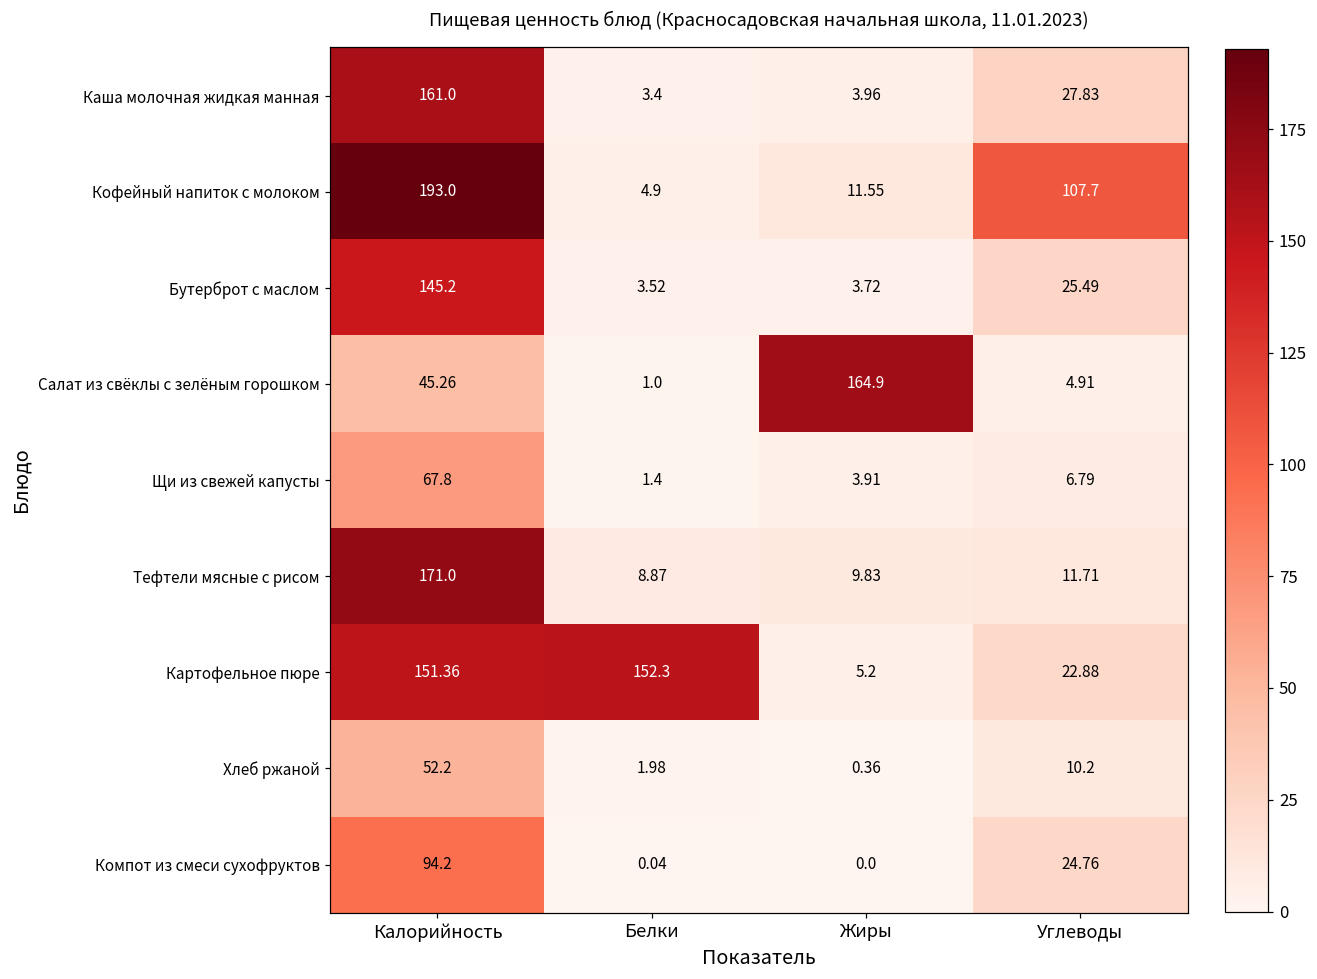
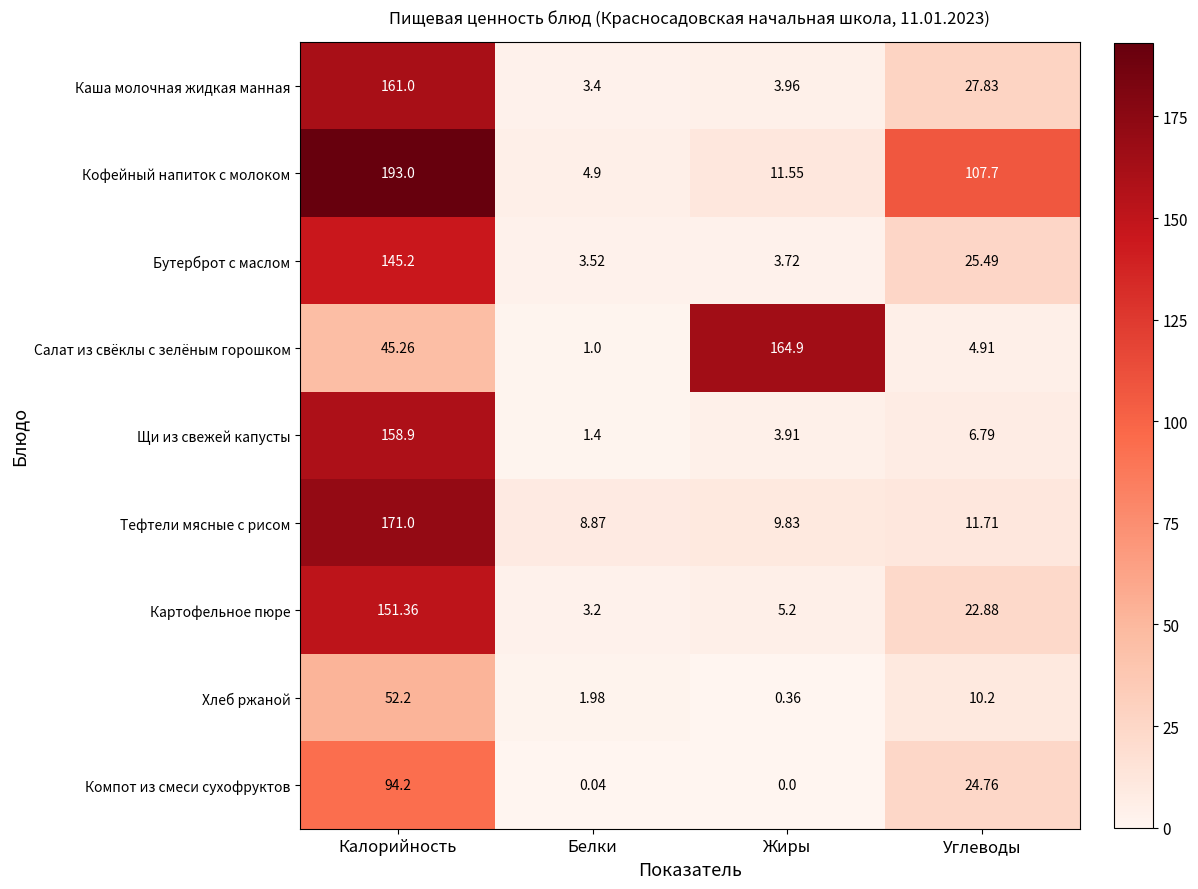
Щи из свежей капусты, Калорийность: 67.8 -> 158.9
Картофельное пюре, Белки: 152.3 -> 3.2
